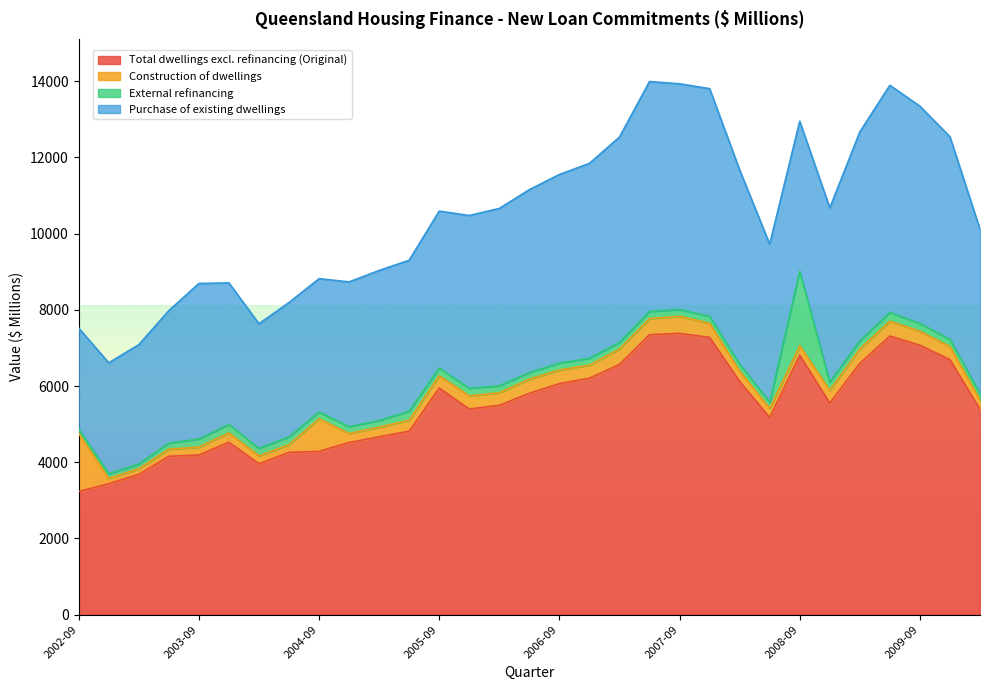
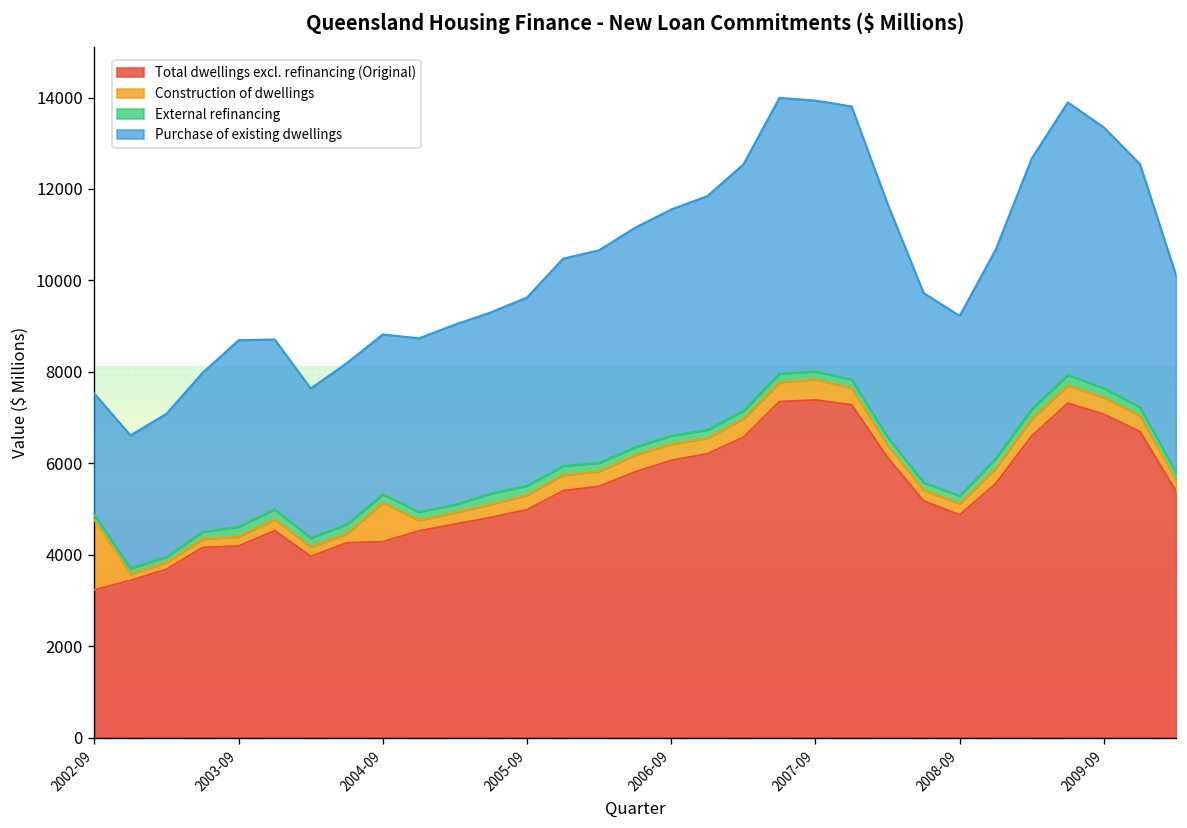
Total dwellings excl. refinancing (Original), 2005-09: 5900 -> 5000
Total dwellings excl. refinancing (Original), 2008-09: 6800 -> 4900
External refinancing, 2008-09: 2000 -> 200
